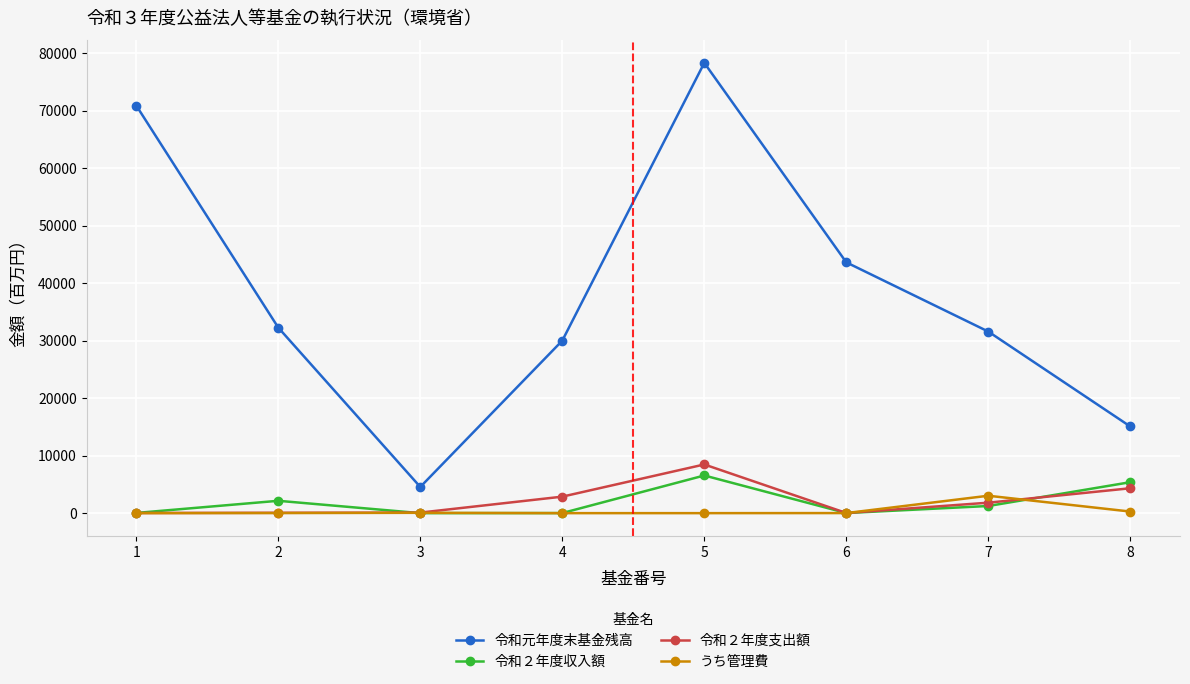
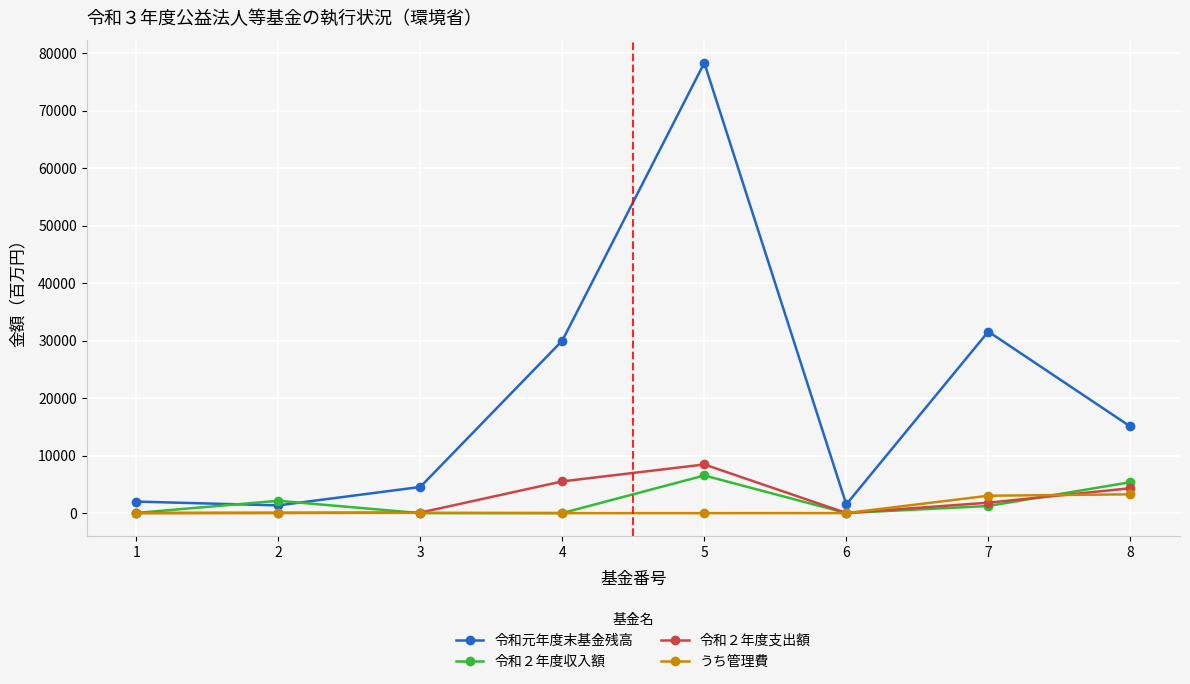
令和元年度末基金残高, 1: 71000 -> 2000
令和元年度末基金残高, 2: 32000 -> 1000
令和２年度支出額, 4: 3000 -> 6000
令和元年度末基金残高, 6: 44000 -> 2000
うち管理費, 8: 0 -> 3000
